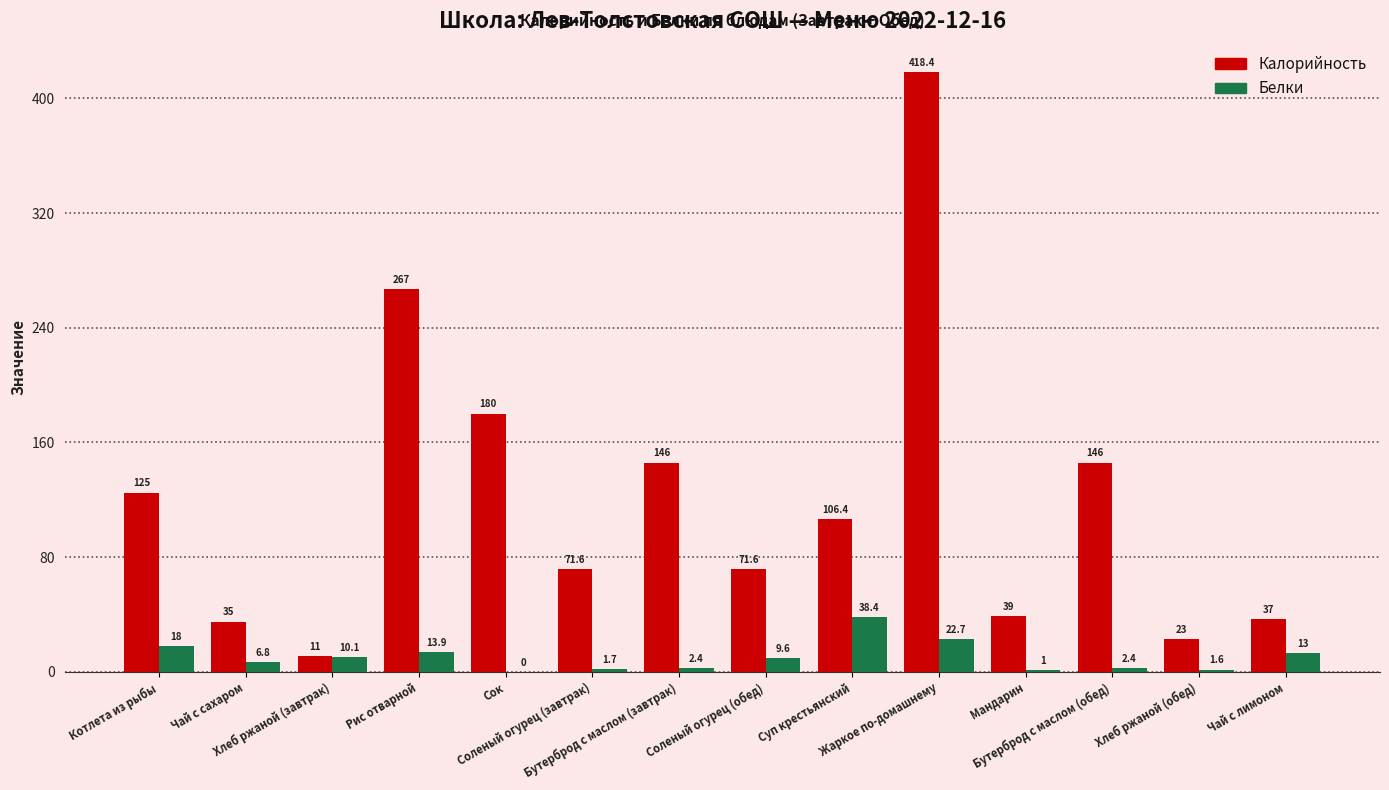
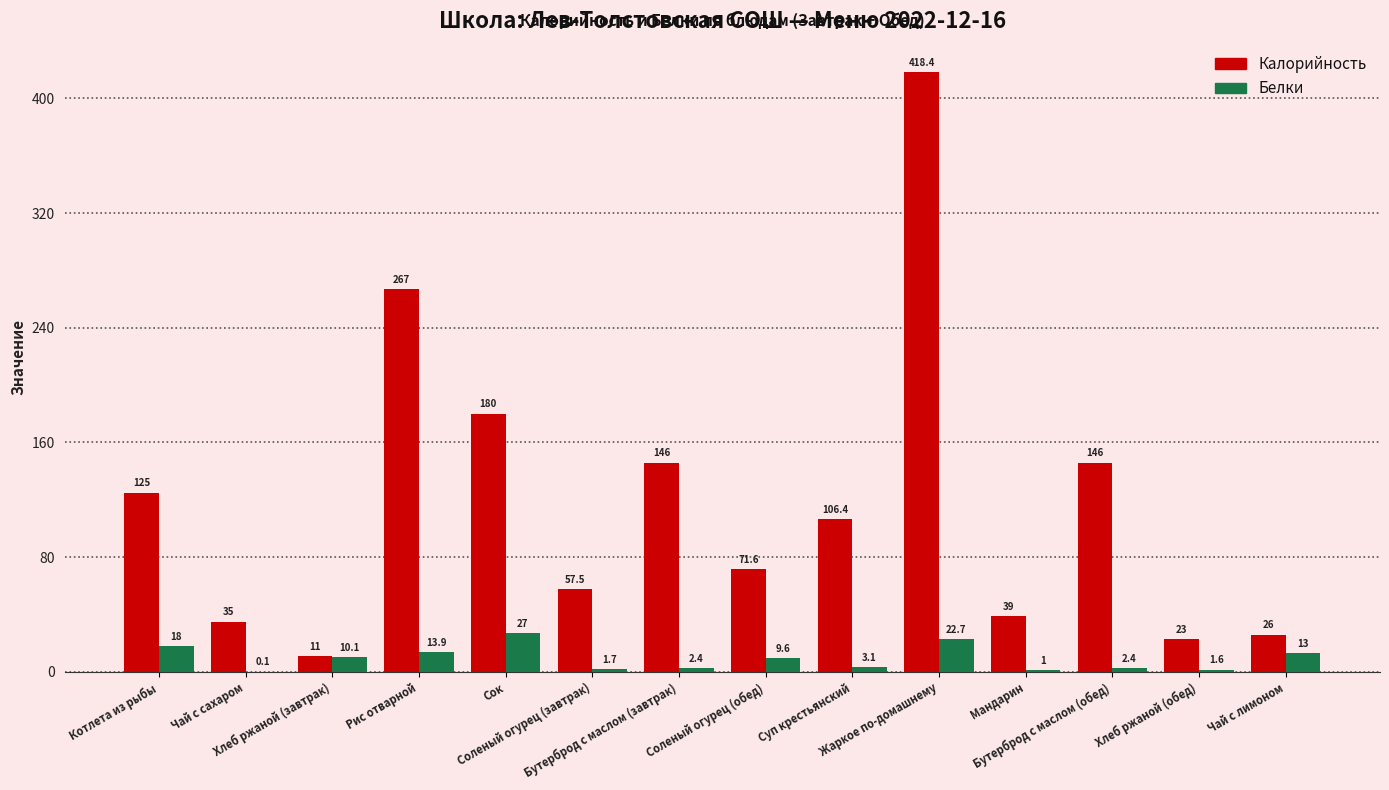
Белки, Чай с сахаром: 6.8 -> 0.1
Белки, Сок: 0 -> 27
Калорийность, Соленый огурец (завтрак): 71.6 -> 57.5
Белки, Суп крестьянский: 38.4 -> 3.1
Калорийность, Чай с лимоном: 37 -> 26
